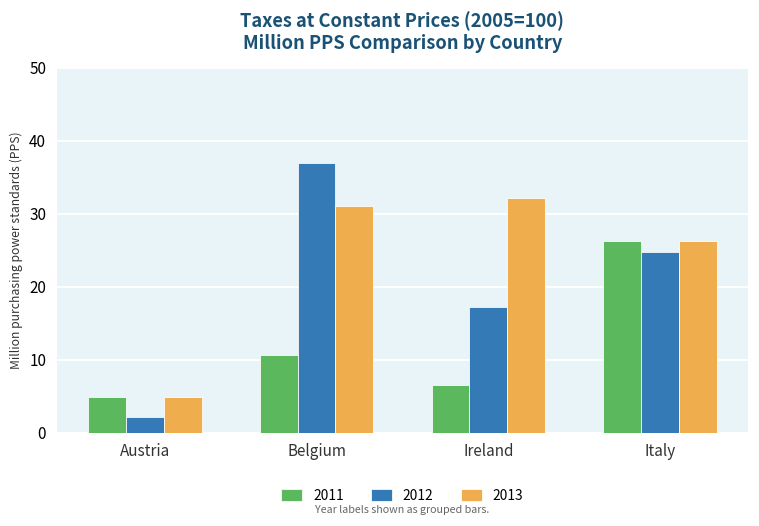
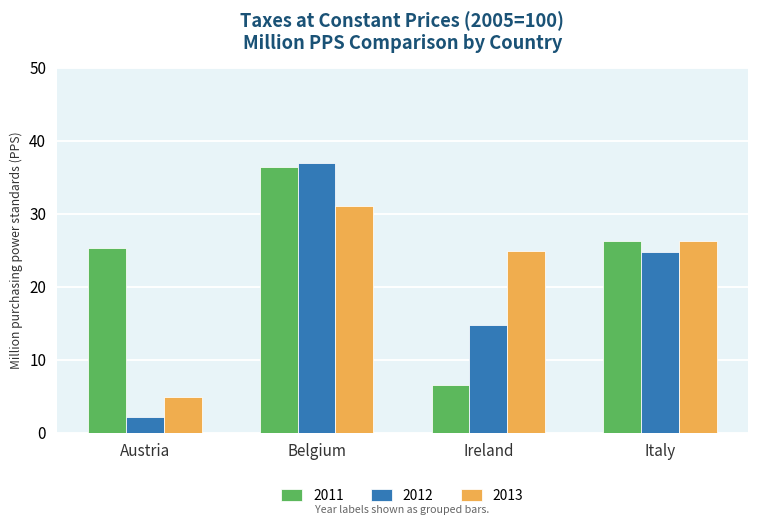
2011, Austria: 5 -> 25
2011, Belgium: 11 -> 36
2012, Ireland: 17 -> 15
2013, Ireland: 32 -> 25
